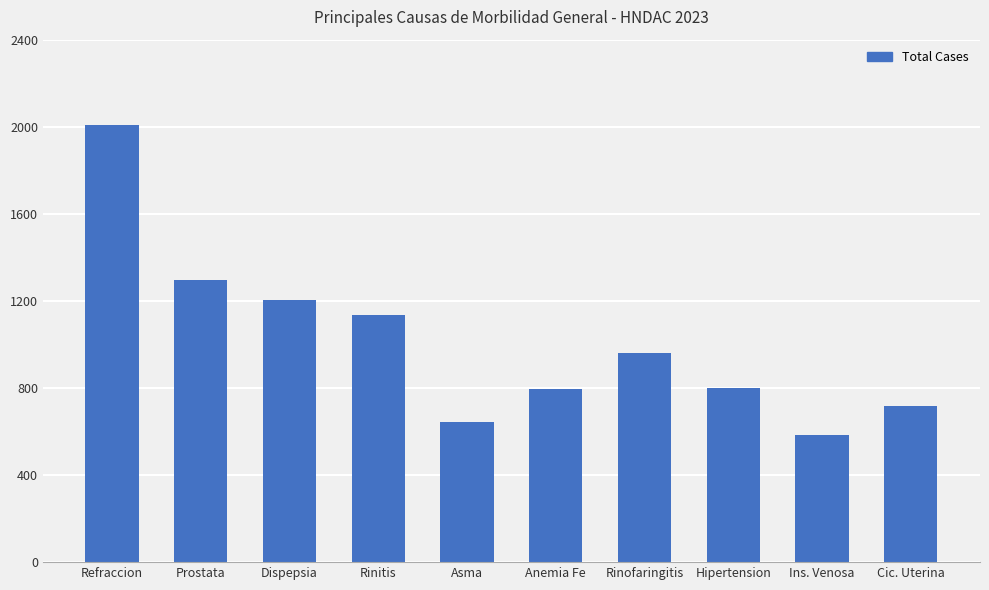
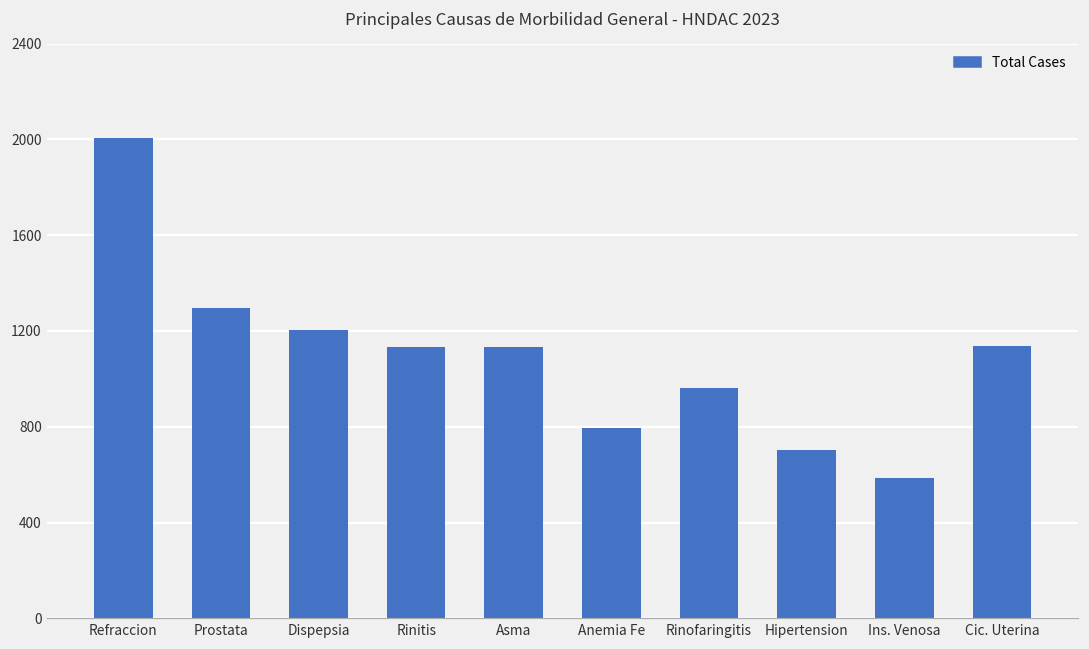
Asma: 640 -> 1130
Hipertension: 800 -> 700
Cic. Uterina: 720 -> 1140
